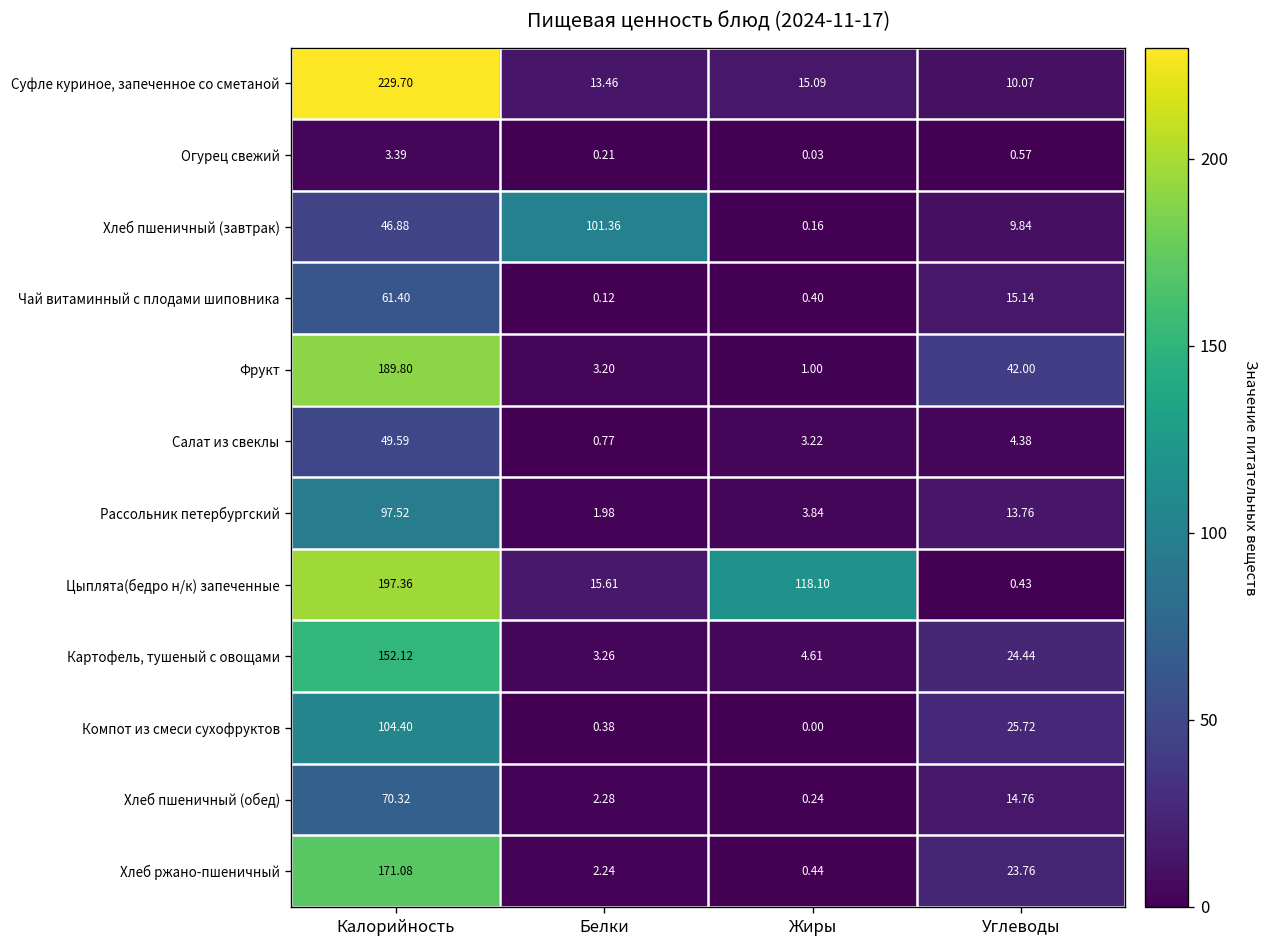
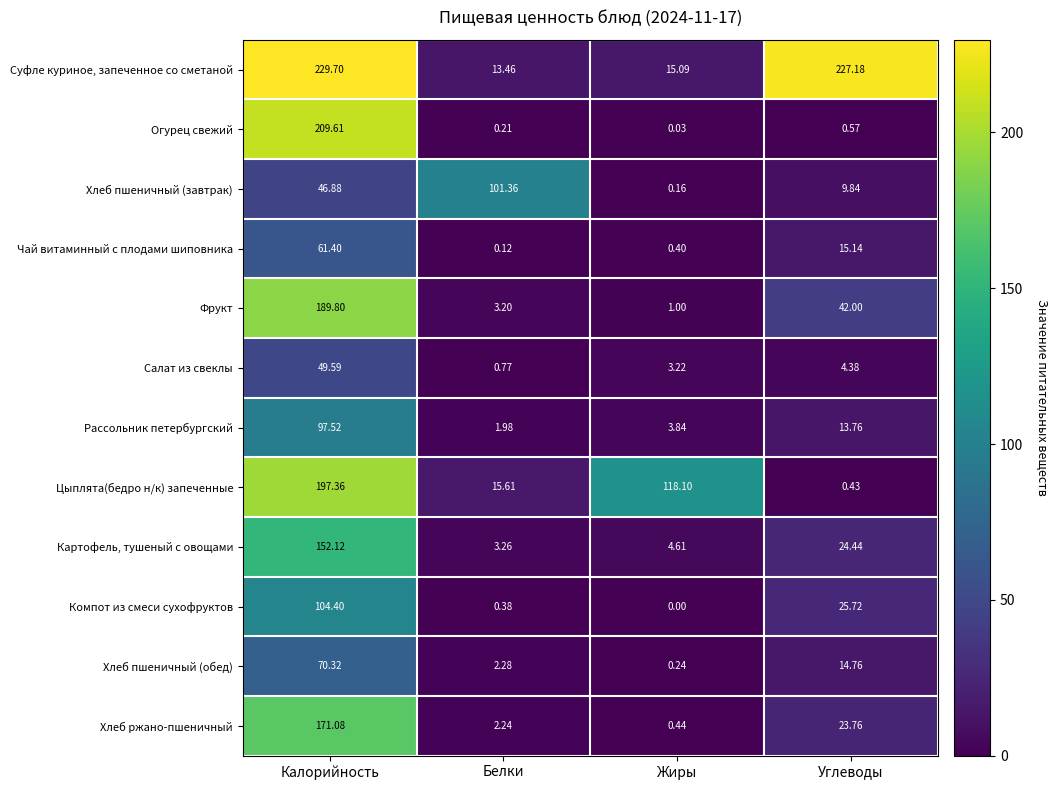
Суфле куриное, запеченное со сметаной, Углеводы: 10.07 -> 227.18
Огурец свежий, Калорийность: 3.39 -> 209.61
